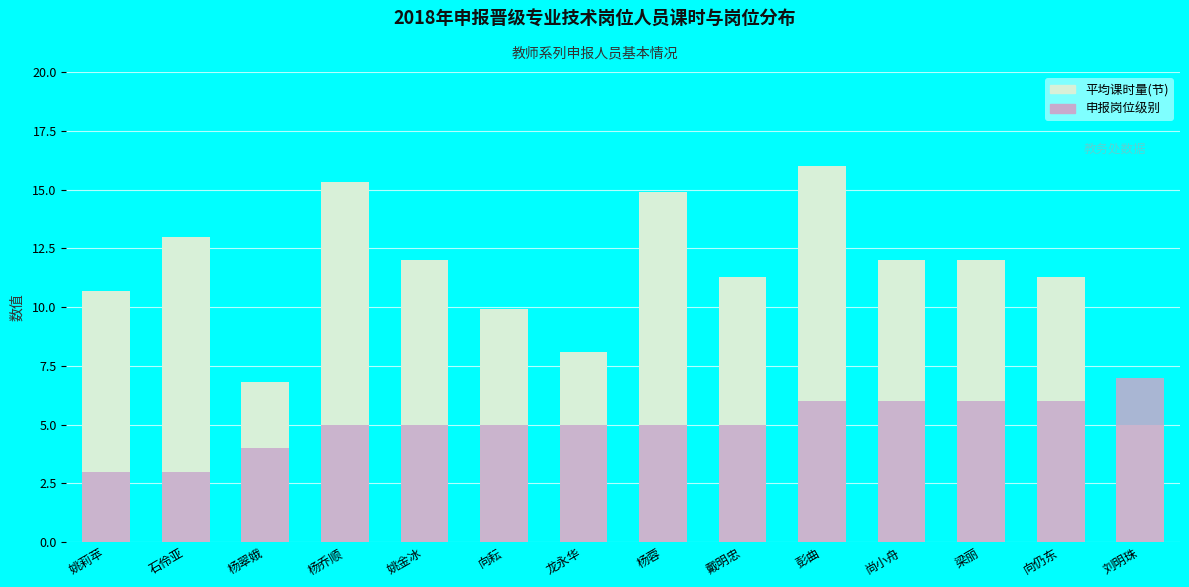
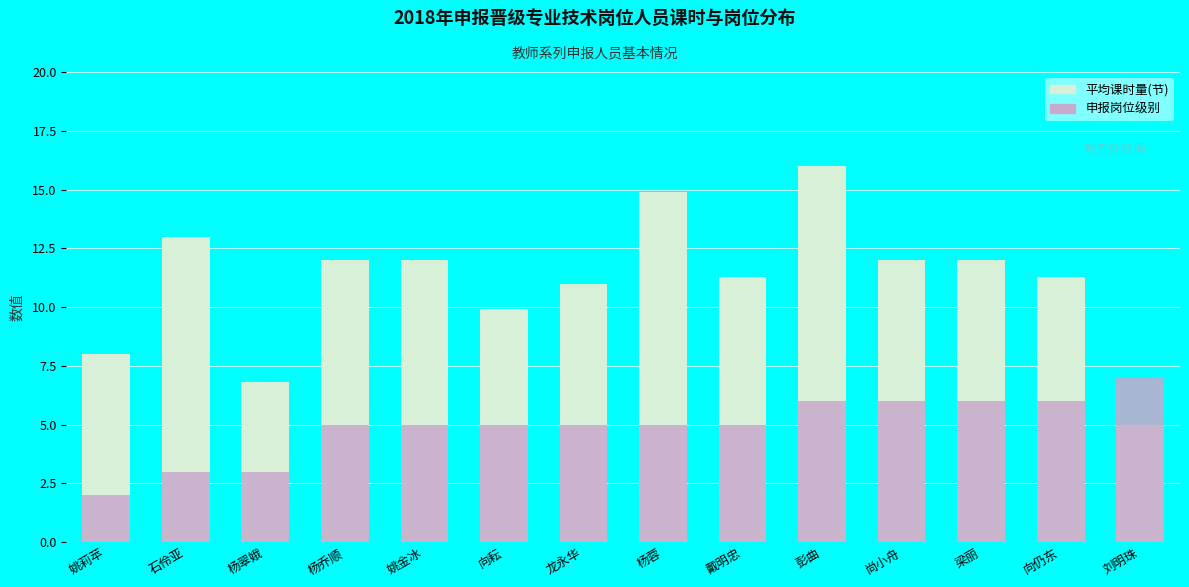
平均课时量(节), 姚莉苹: 10.7 -> 8.0
申报岗位级别, 姚莉苹: 3 -> 2
申报岗位级别, 杨翠娥: 4 -> 3
平均课时量(节), 杨乔顺: 15.3 -> 12.0
平均课时量(节), 龙永华: 8.1 -> 11.0
